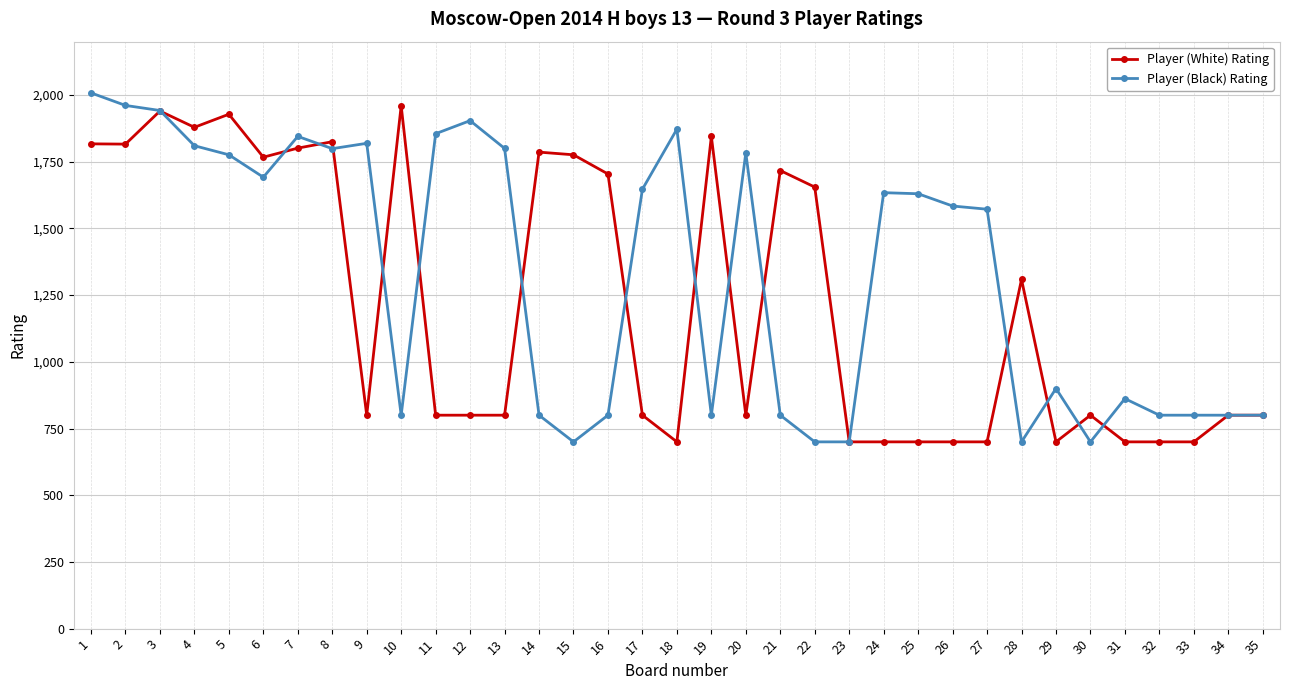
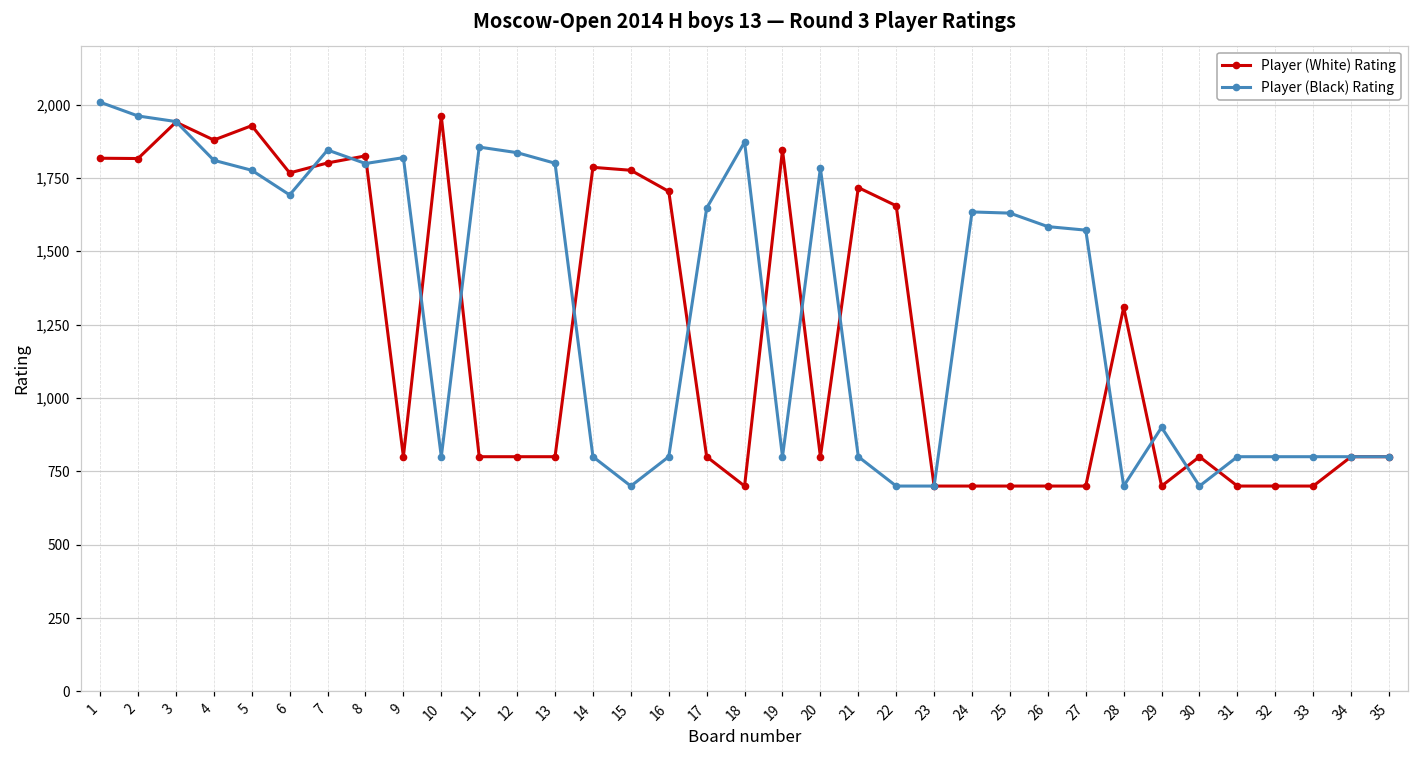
Player (Black) Rating, 12: 1,900 -> 1,840
Player (Black) Rating, 31: 860 -> 800
